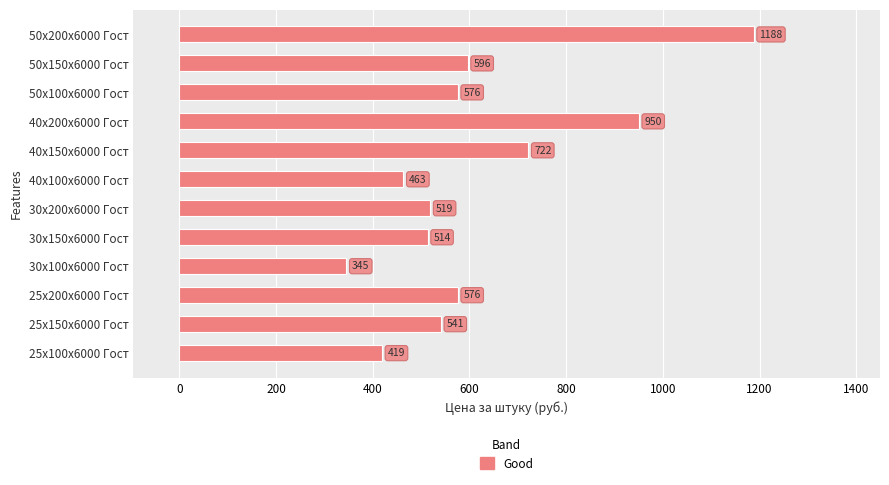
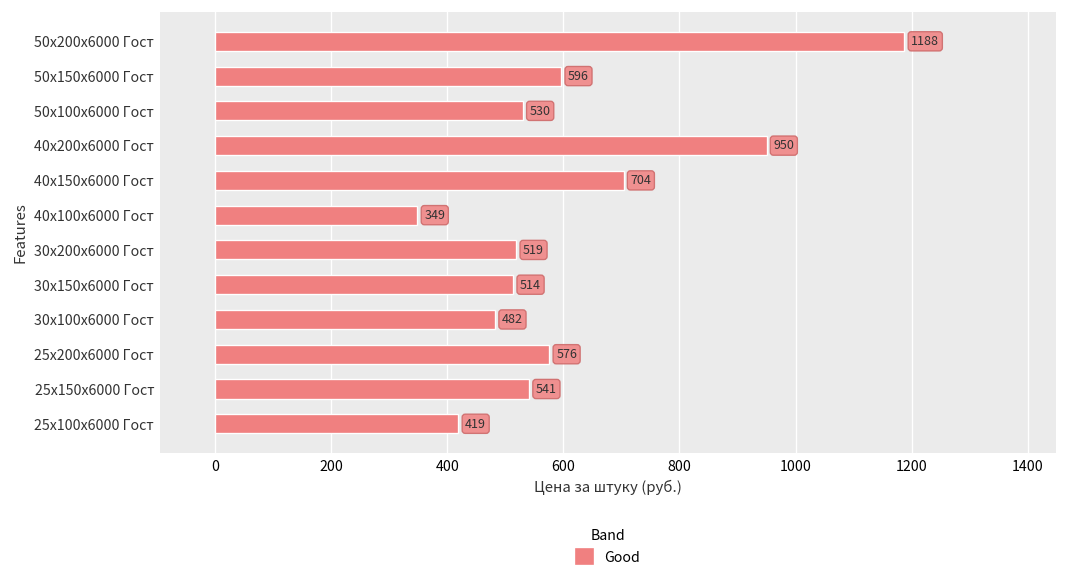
50х100х6000 Гост: 576 -> 530
40х150х6000 Гост: 722 -> 704
40х100х6000 Гост: 463 -> 349
30х100х6000 Гост: 345 -> 482
